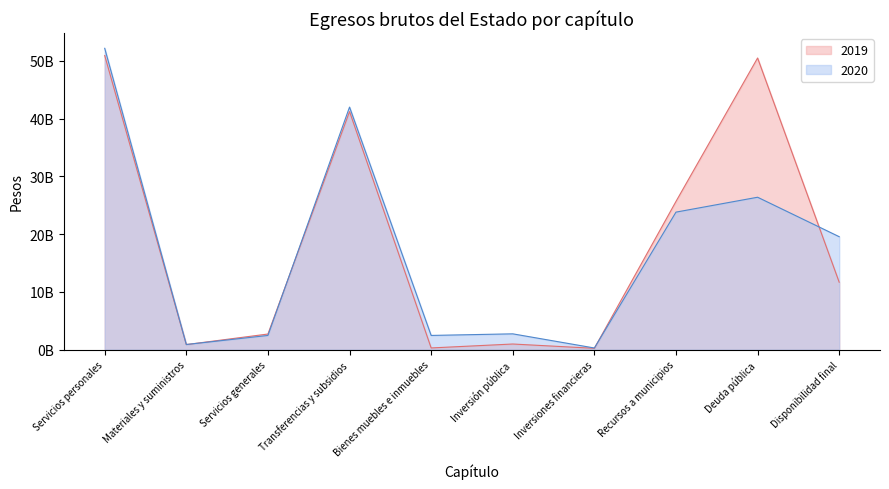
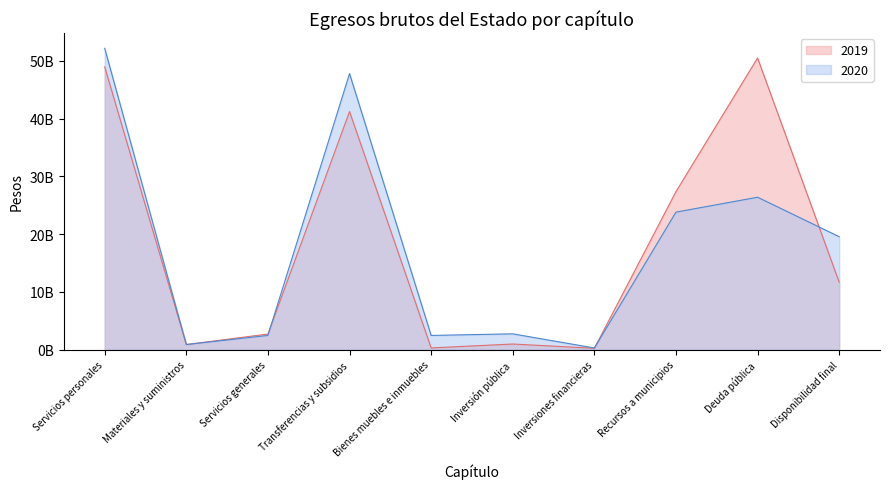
2019, Servicios personales: 51000000000 -> 49000000000
2020, Transferencias y subsidios: 42000000000 -> 48000000000
2019, Recursos a municipios: 26000000000 -> 27000000000
